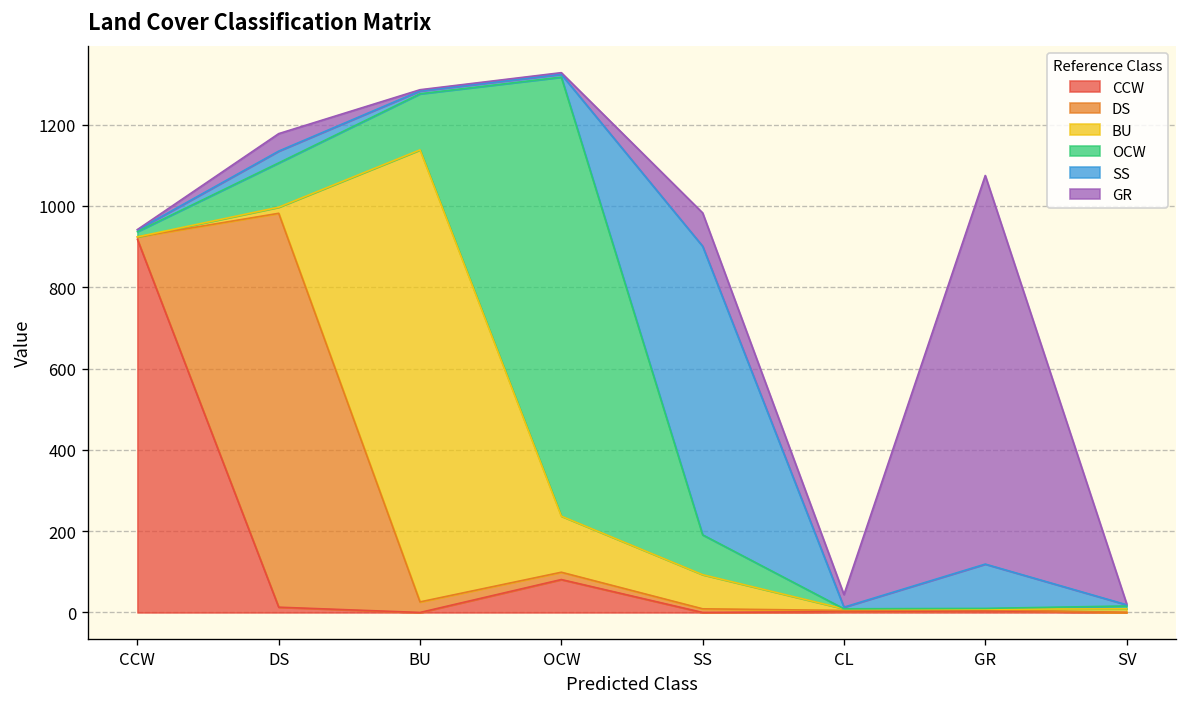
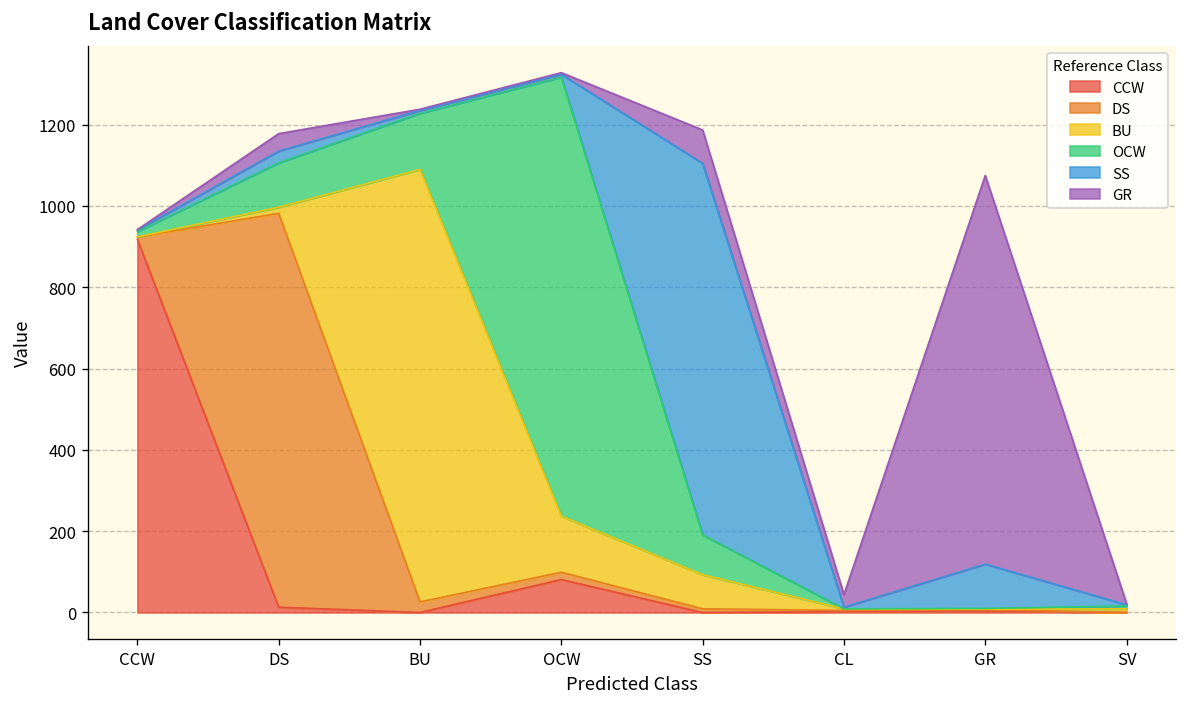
BU, BU: 1110 -> 1060
SS, SS: 710 -> 910
